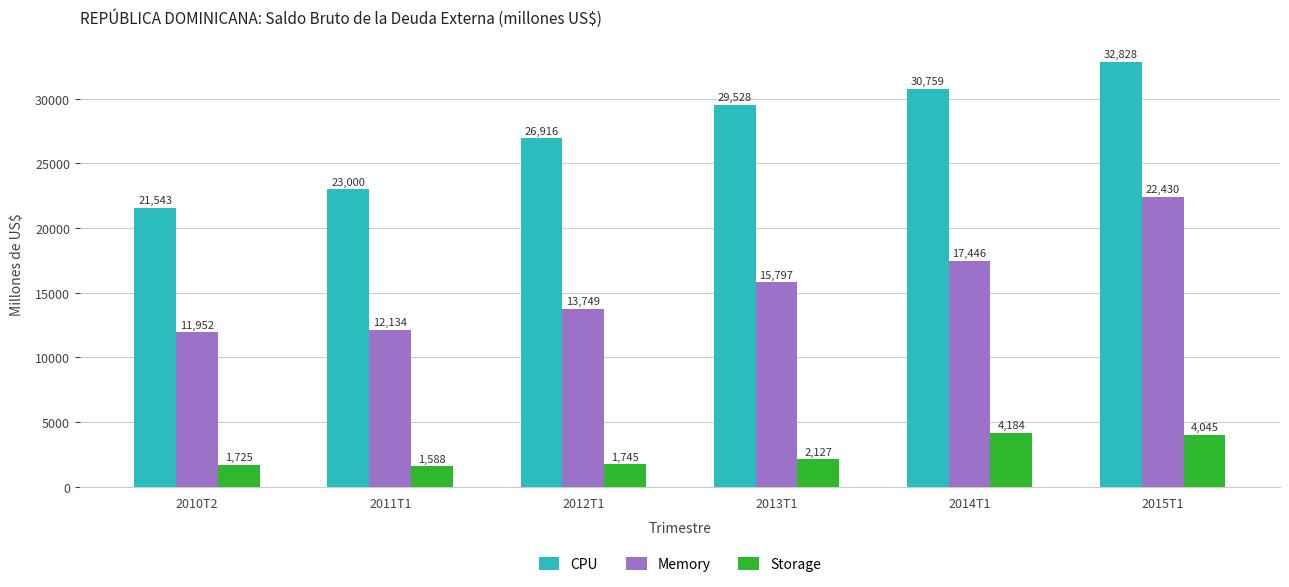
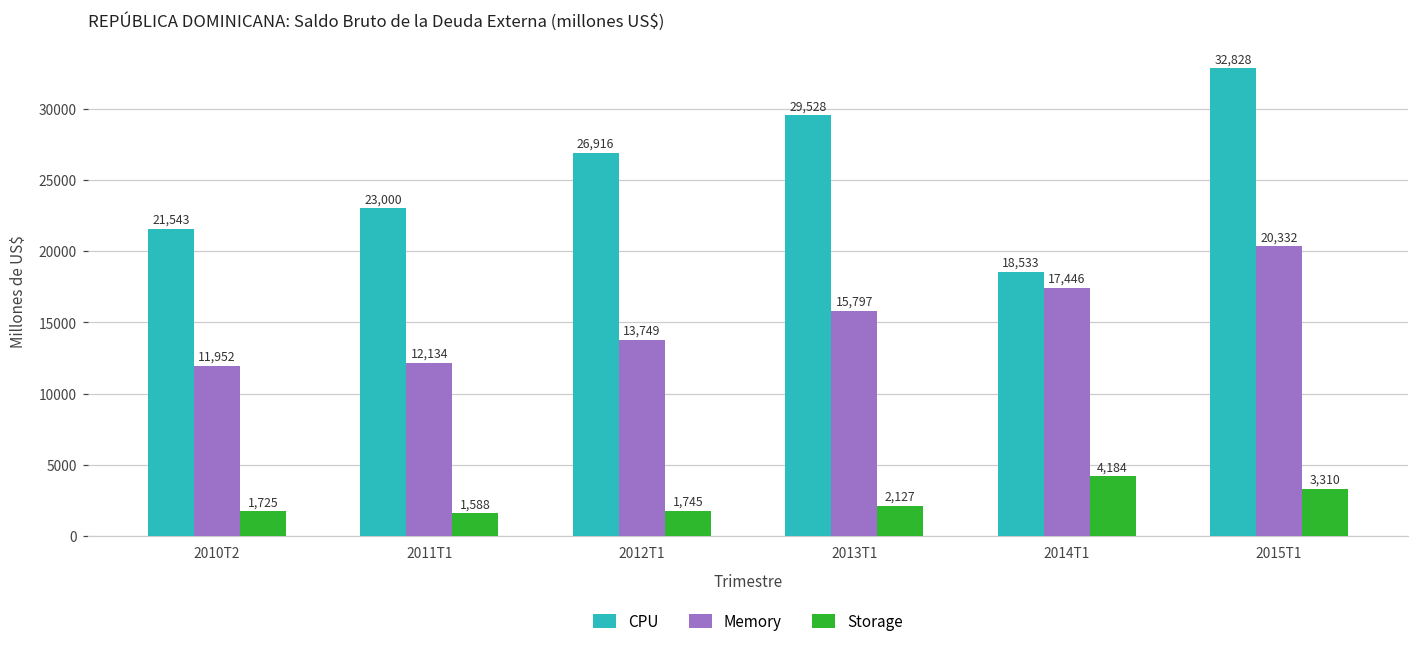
CPU, 2014T1: 30,759 -> 18,533
Memory, 2015T1: 22,430 -> 20,332
Storage, 2015T1: 4,045 -> 3,310
